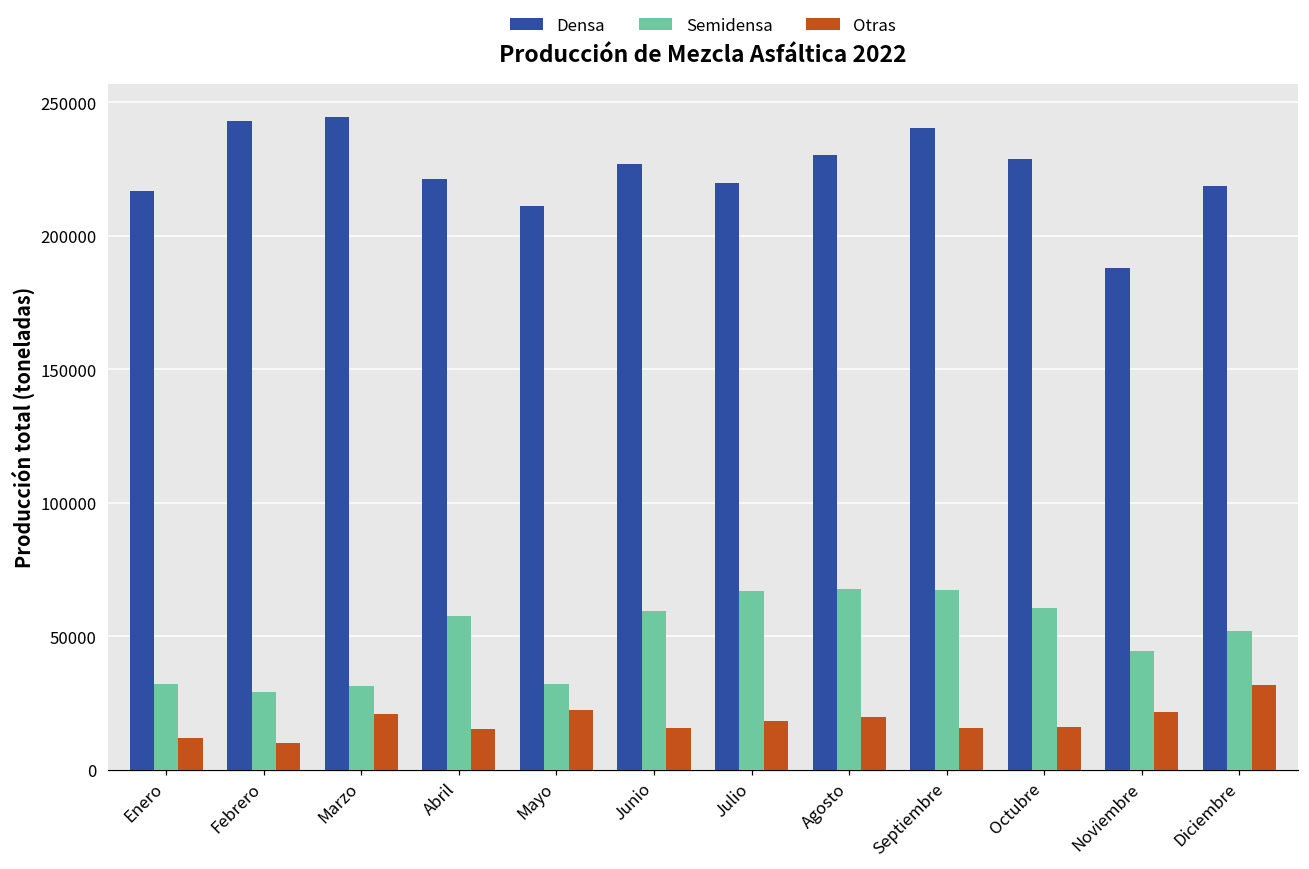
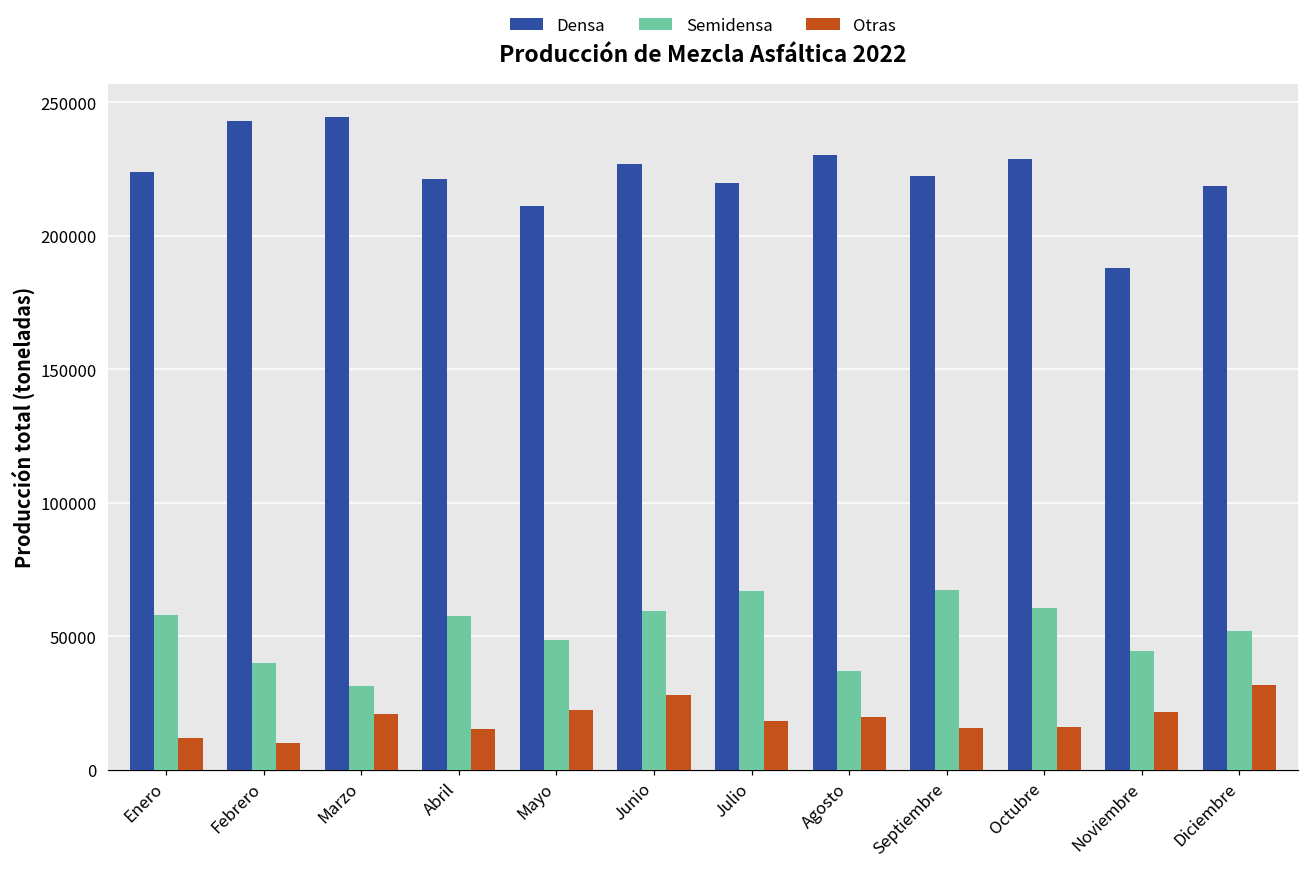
Densa, Enero: 217000 -> 224000
Semidensa, Enero: 32000 -> 58000
Semidensa, Febrero: 29000 -> 40000
Semidensa, Mayo: 32000 -> 48000
Otras, Junio: 16000 -> 28000
Semidensa, Agosto: 68000 -> 37000
Densa, Septiembre: 240000 -> 222000
